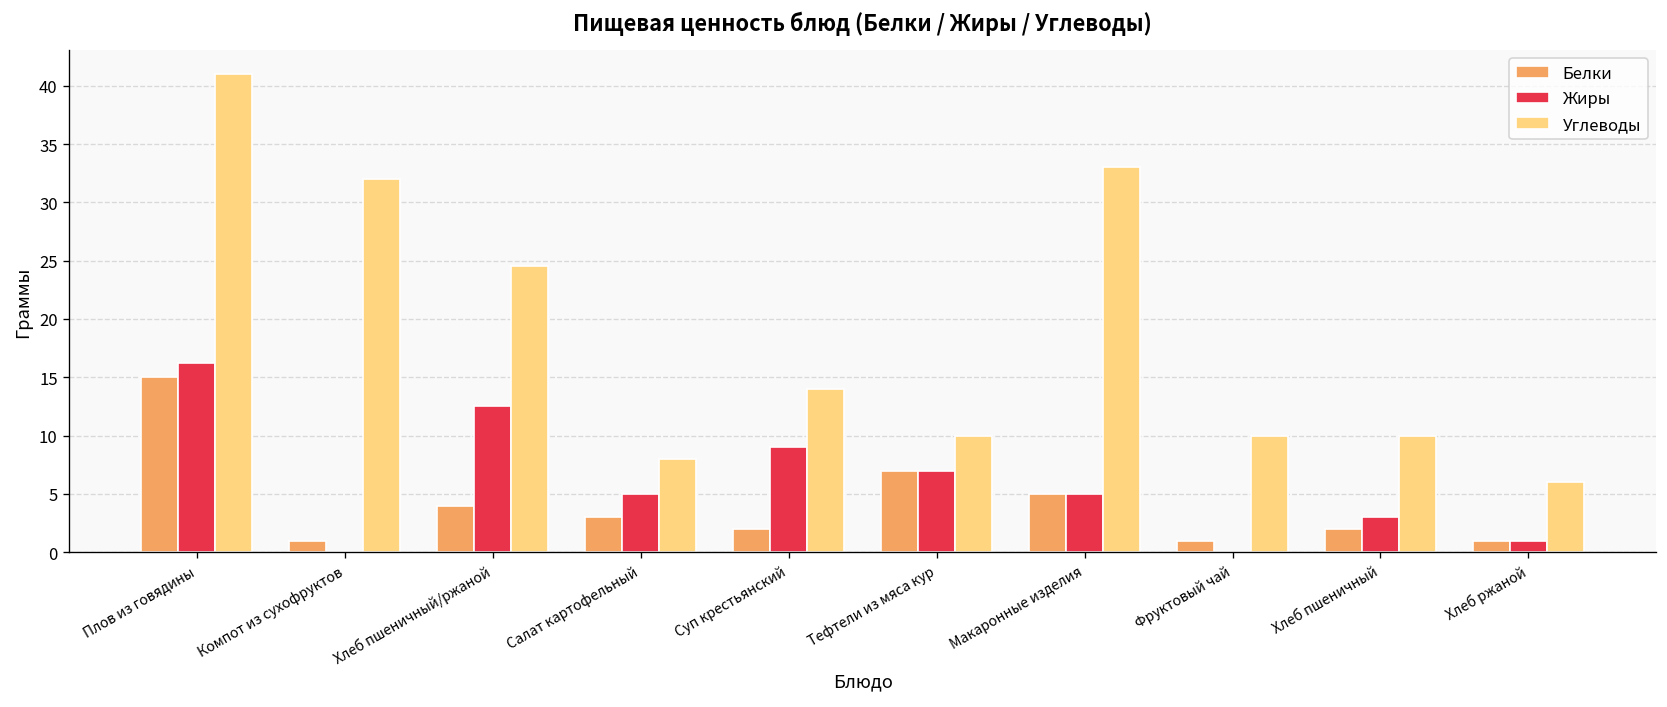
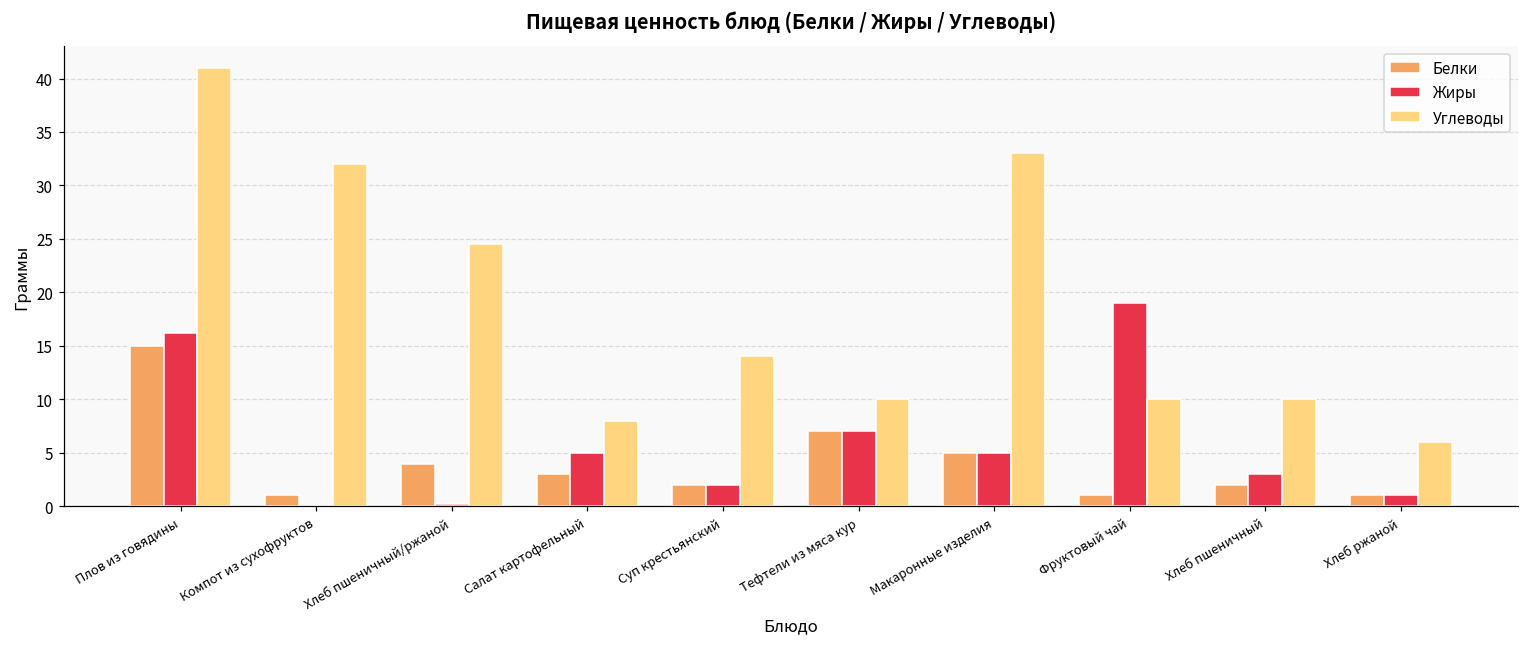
Жиры, Хлеб пшеничный/ржаной: 13 -> 0
Жиры, Суп крестьянский: 9 -> 2
Жиры, Фруктовый чай: 0 -> 19
